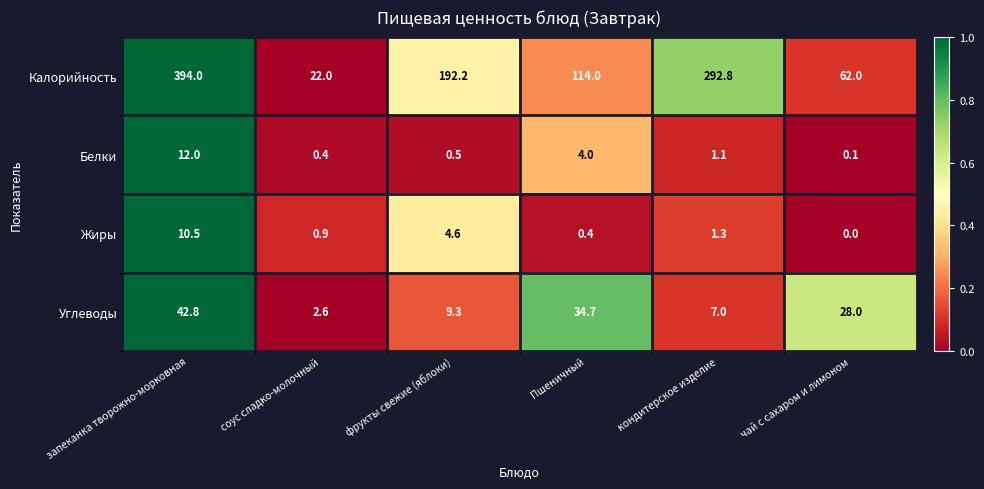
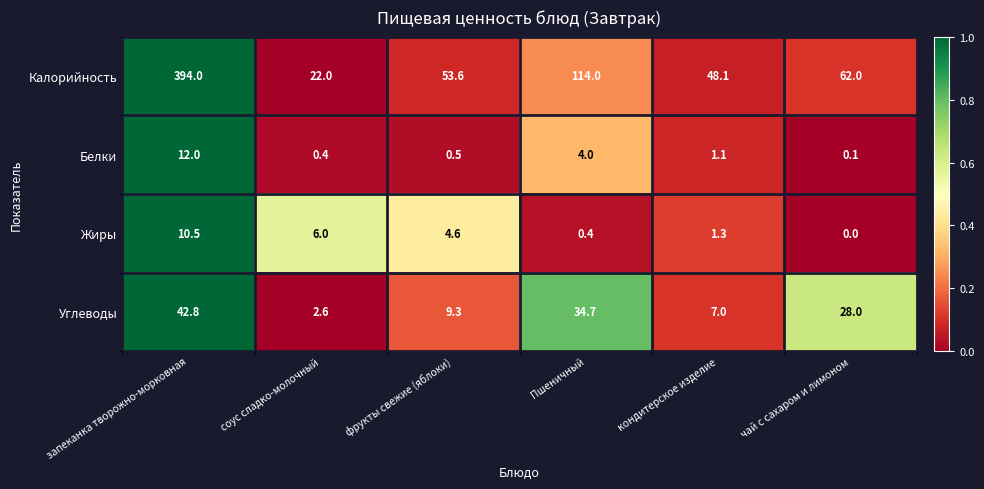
Калорийность, фрукты свежие (яблоки): 192.2 -> 53.6
Калорийность, кондитерское изделие: 292.8 -> 48.1
Жиры, соус сладко-молочный: 0.9 -> 6.0
